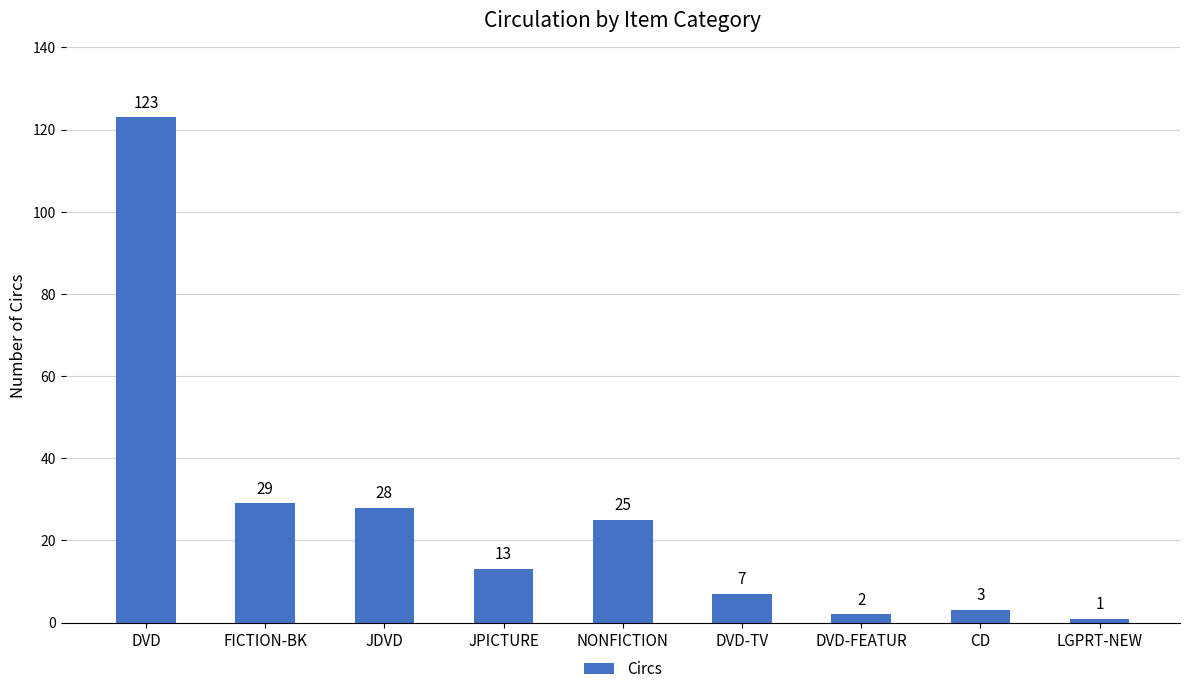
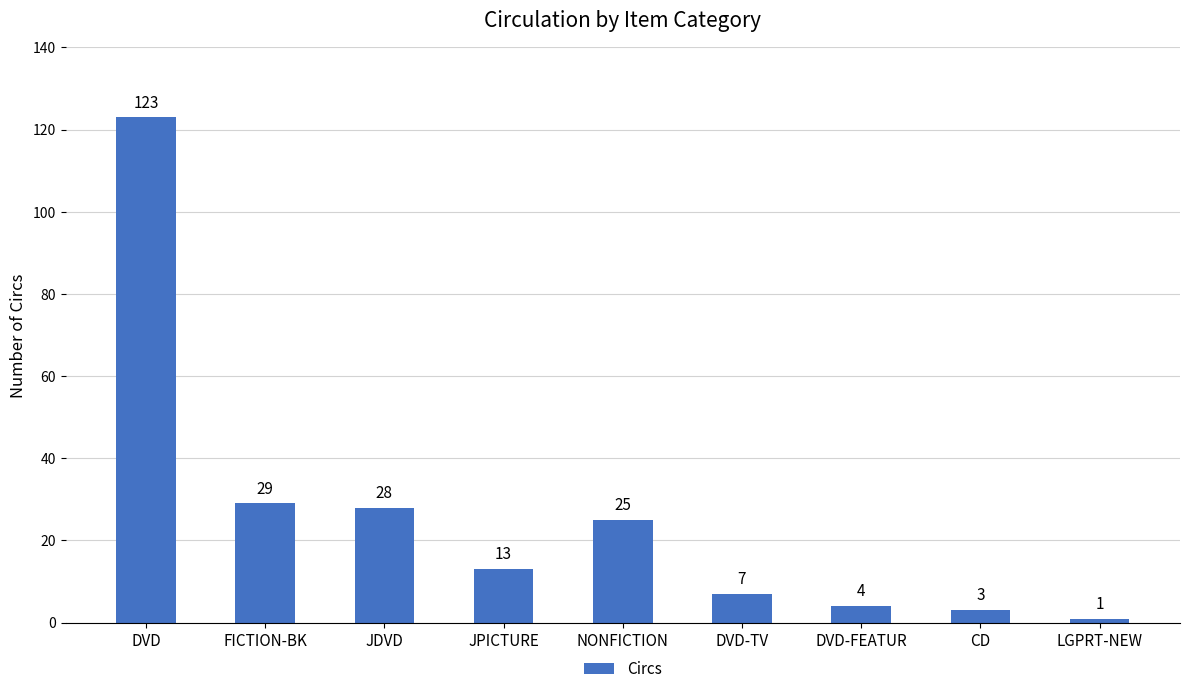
DVD-FEATUR: 2 -> 4
